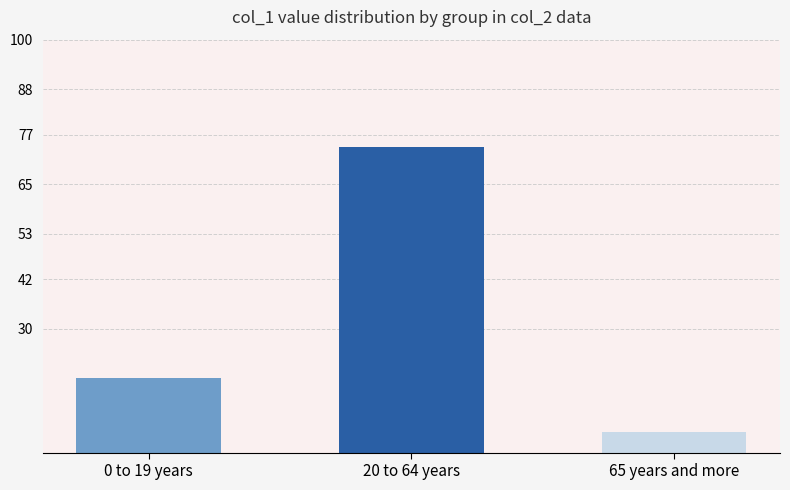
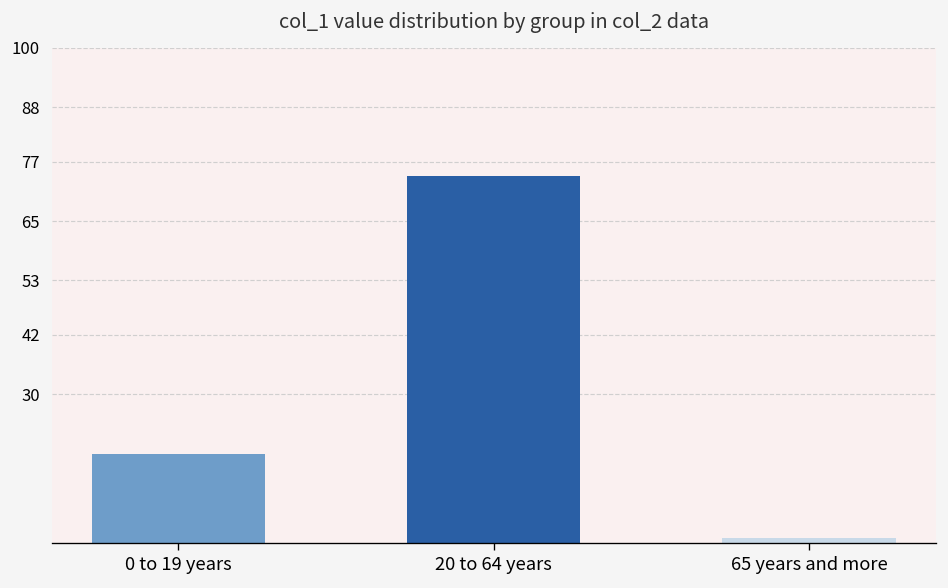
65 years and more: 5 -> 1
